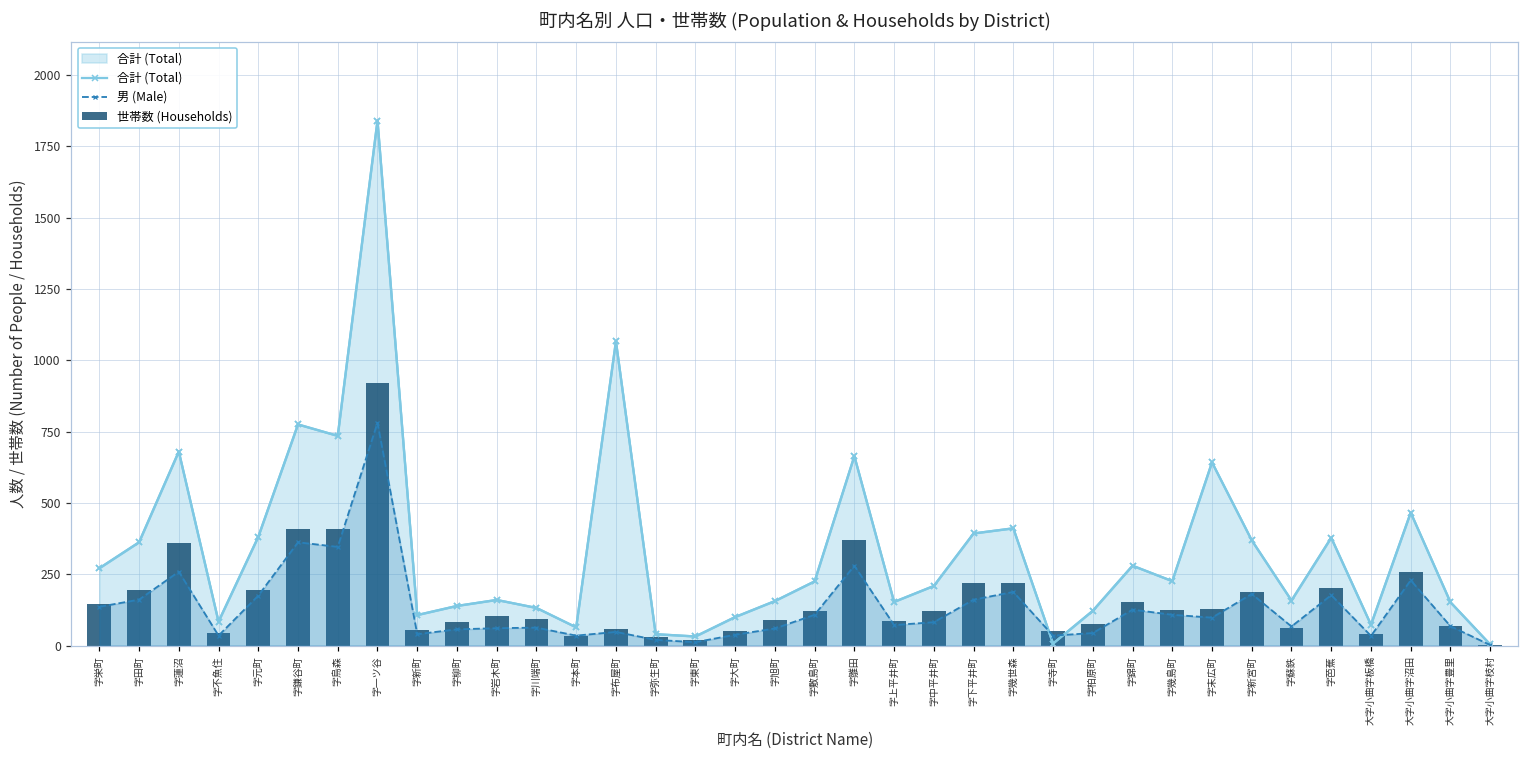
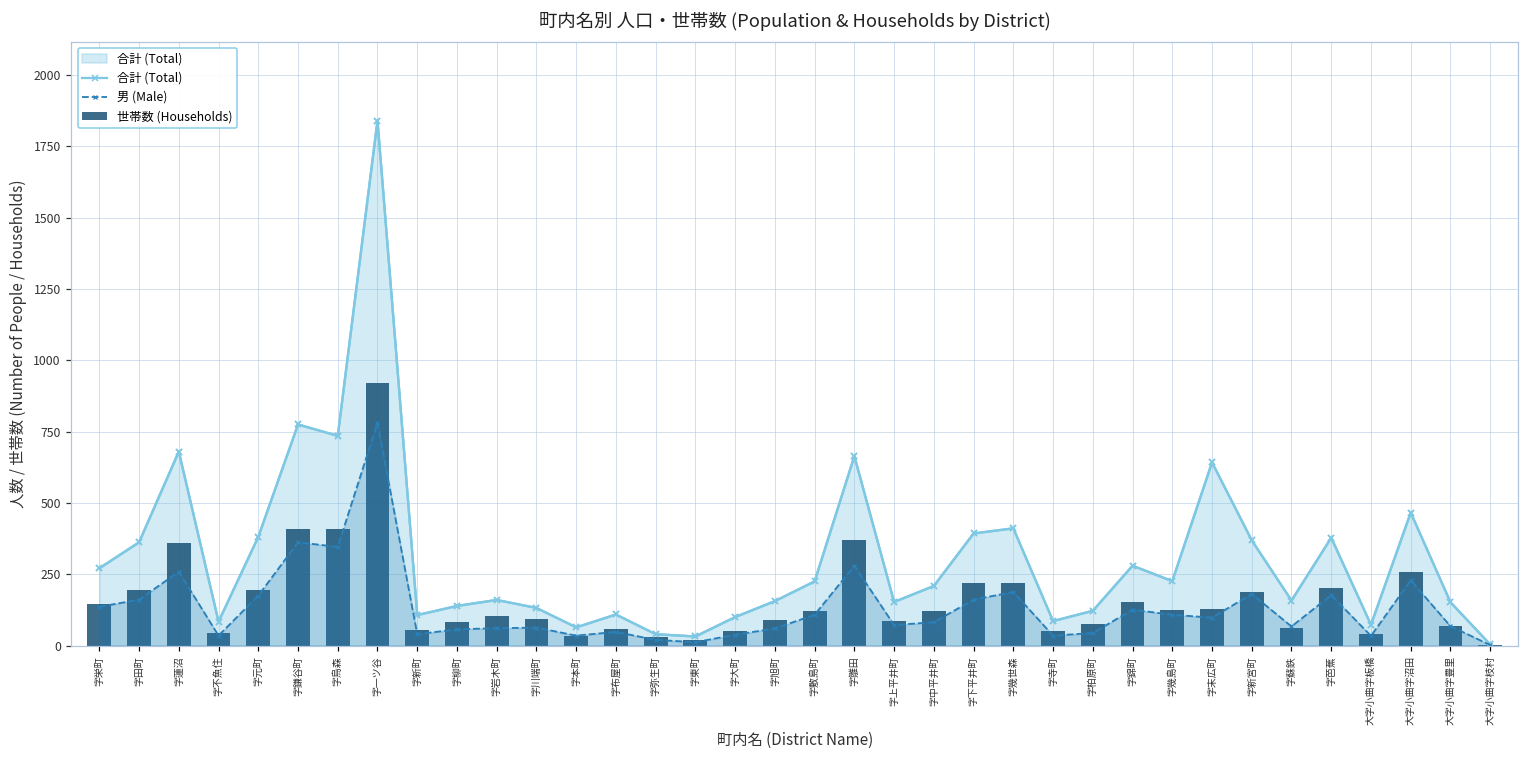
合計 (Total), 字布屋町: 1070 -> 110
合計 (Total), 字寺町: 10 -> 90
